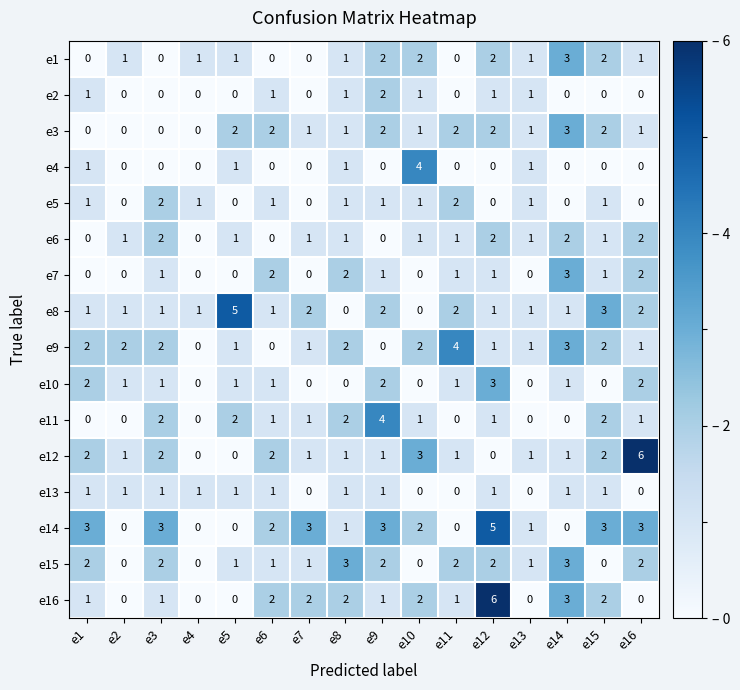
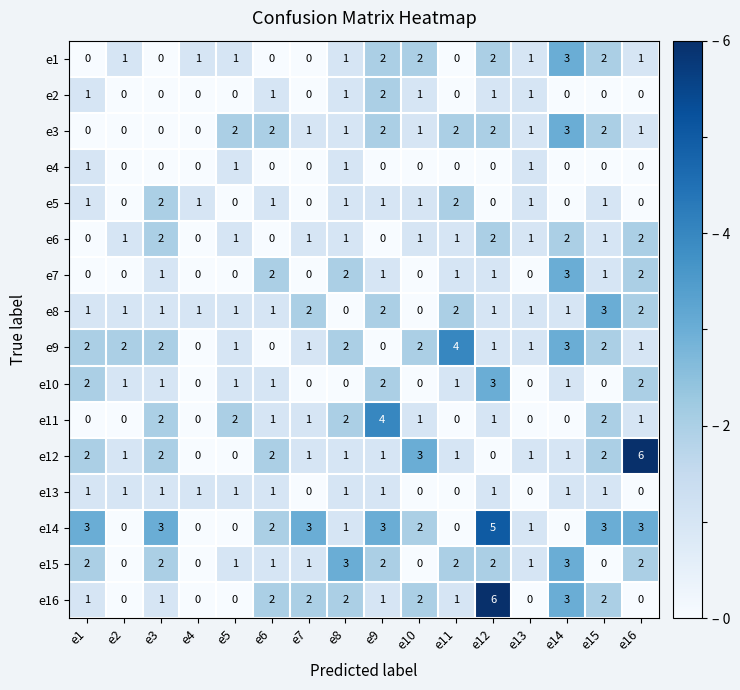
e4, e10: 4 -> 0
e8, e5: 5 -> 1
